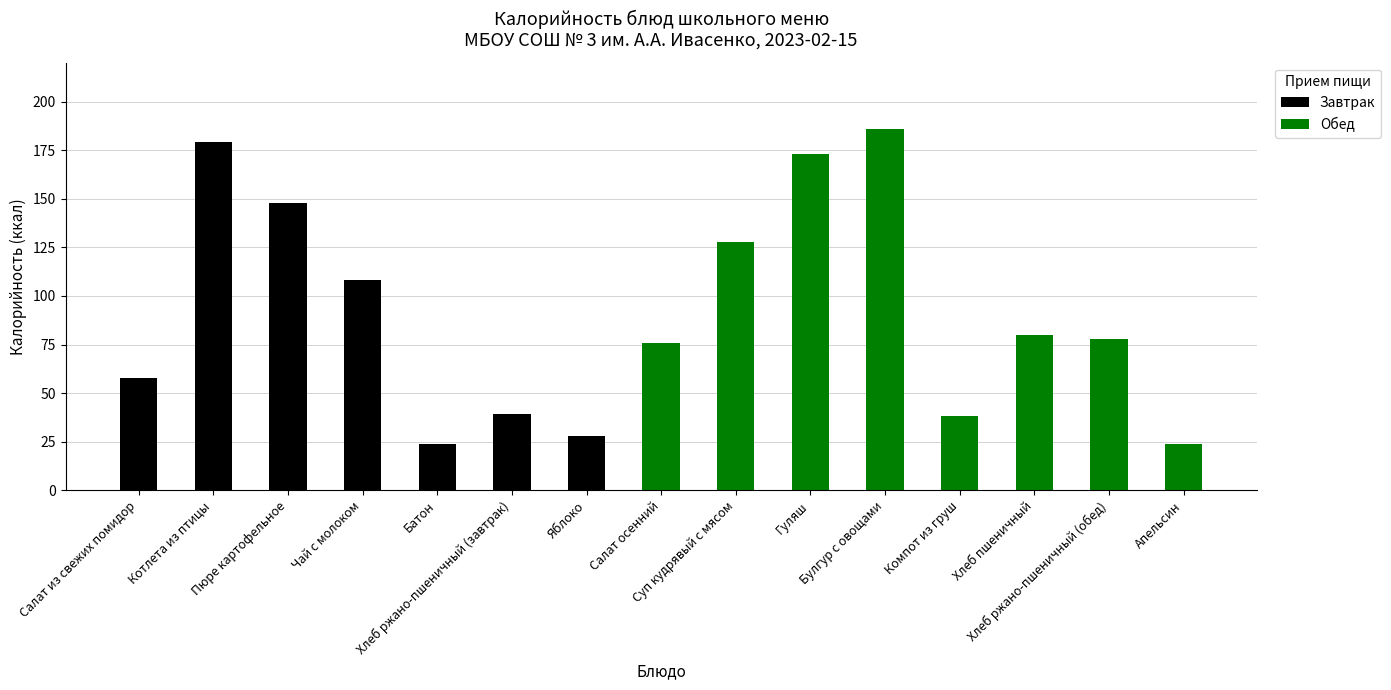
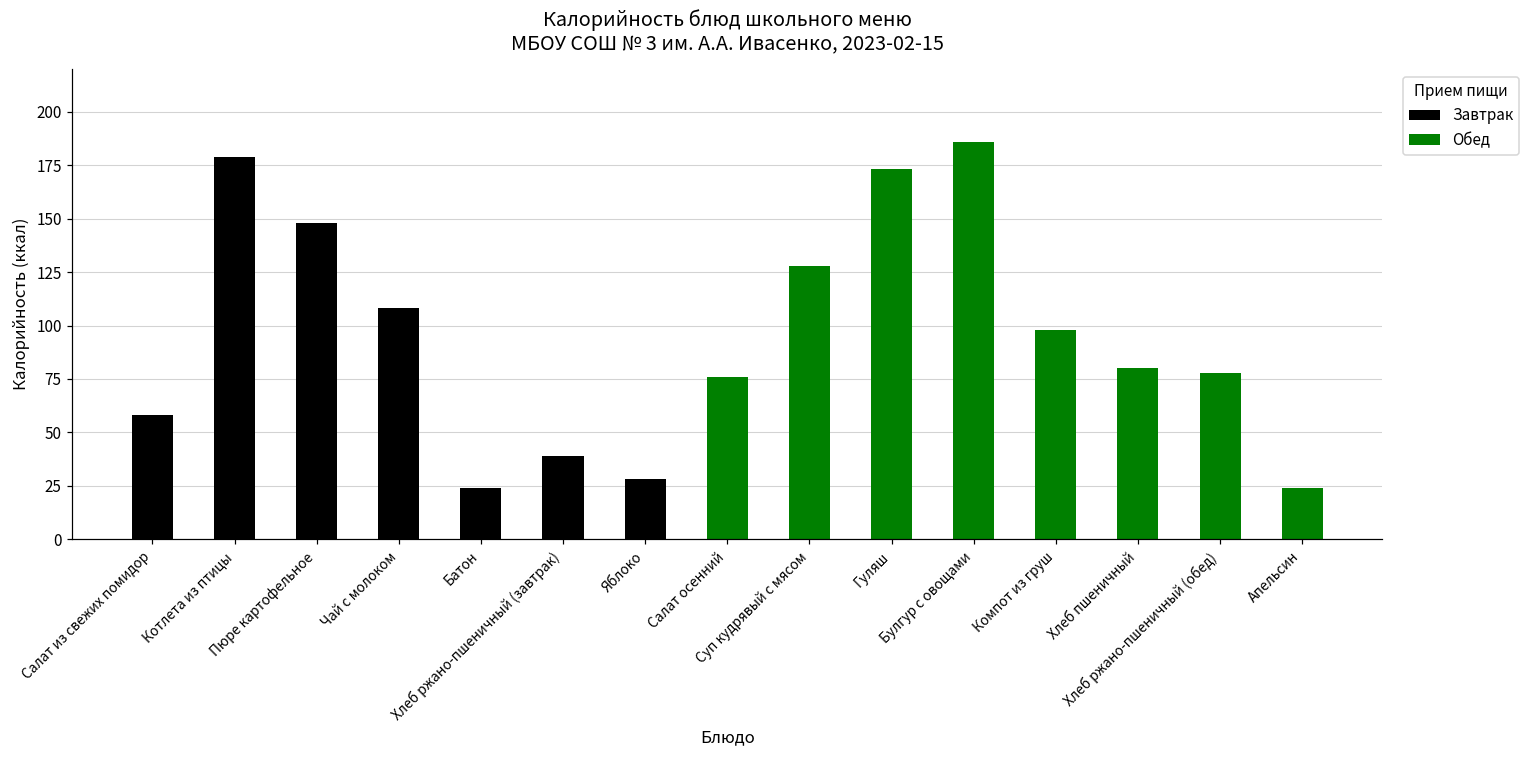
Обед, Компот из груш: 38 -> 98
